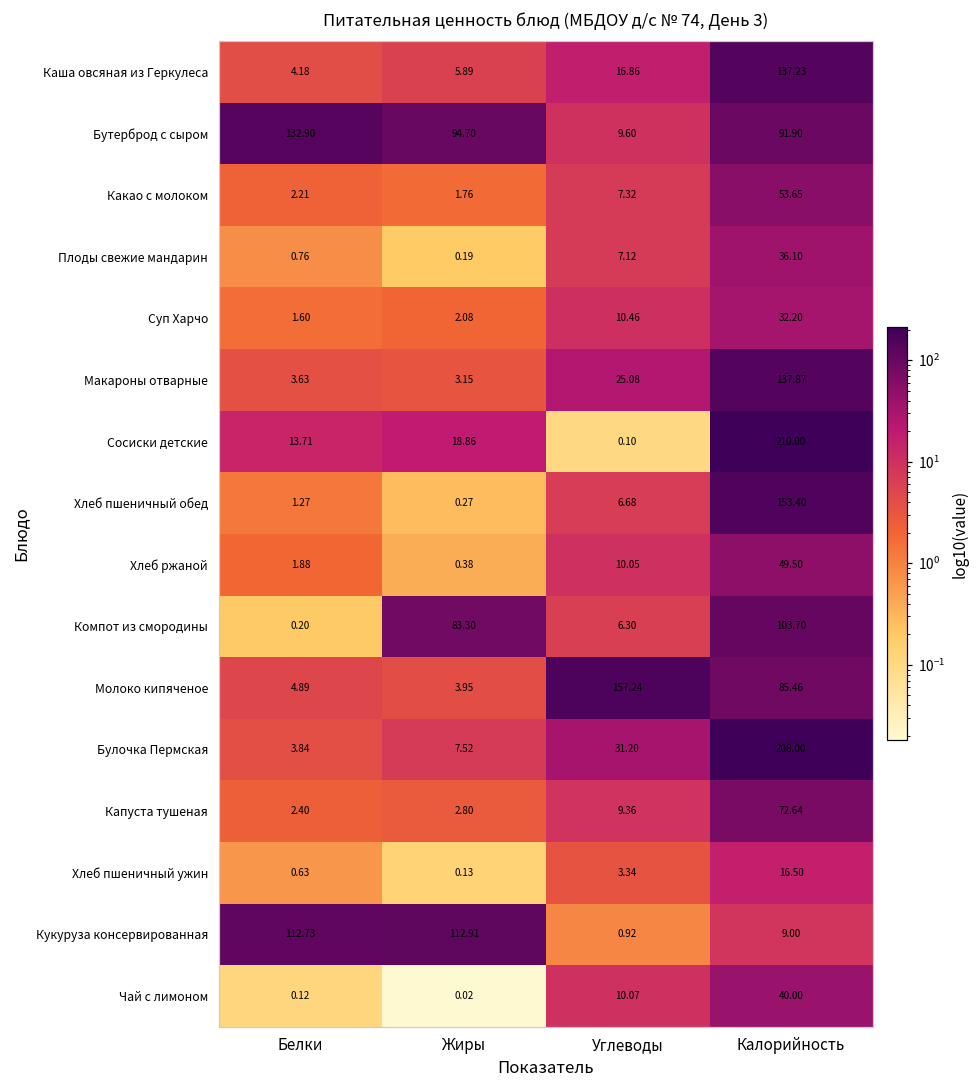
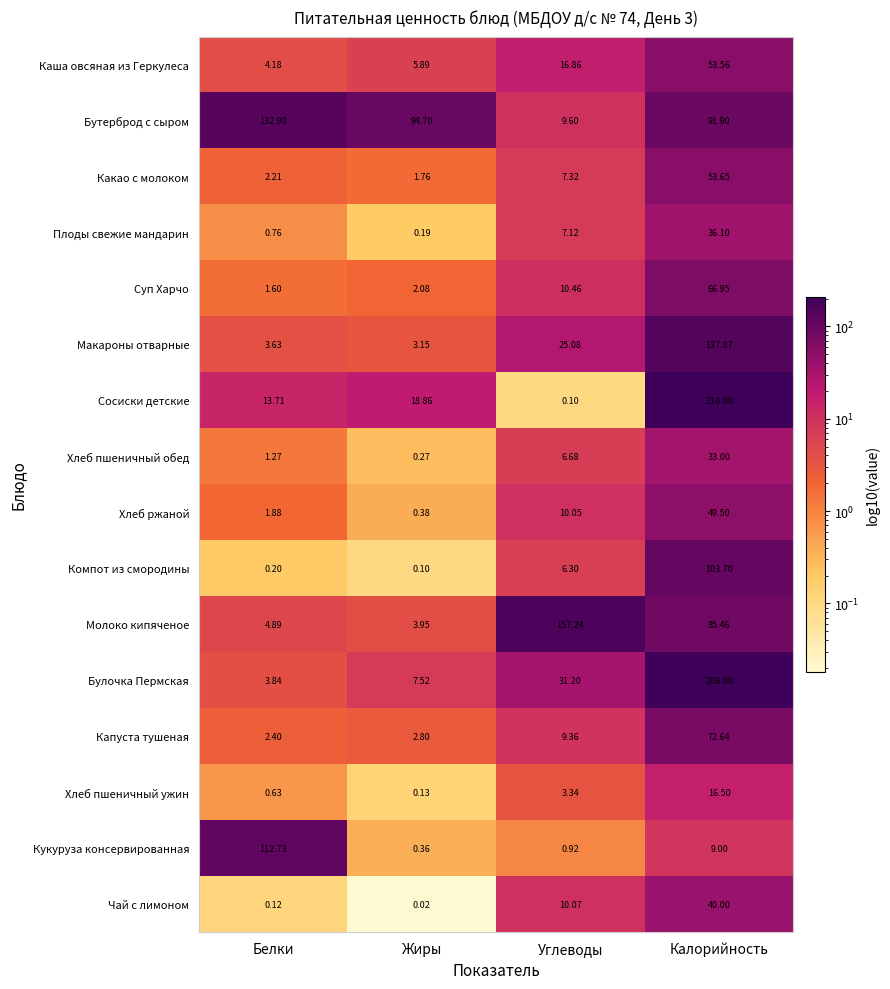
Каша овсяная из Геркулеса, Калорийность: 137.23 -> 53.56
Суп Харчо, Калорийность: 32.20 -> 66.95
Хлеб пшеничный обед, Калорийность: 153.40 -> 33.00
Компот из смородины, Жиры: 83.30 -> 0.10
Кукуруза консервированная, Жиры: 112.91 -> 0.36
